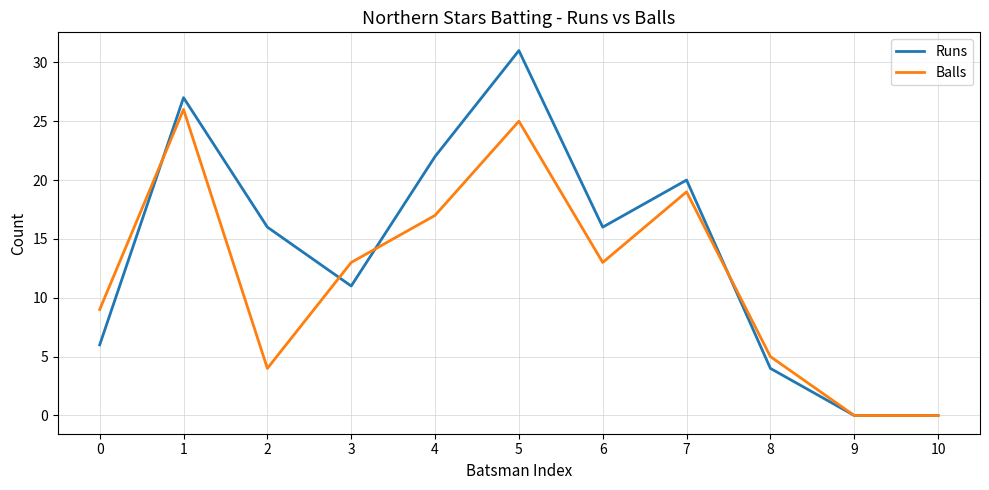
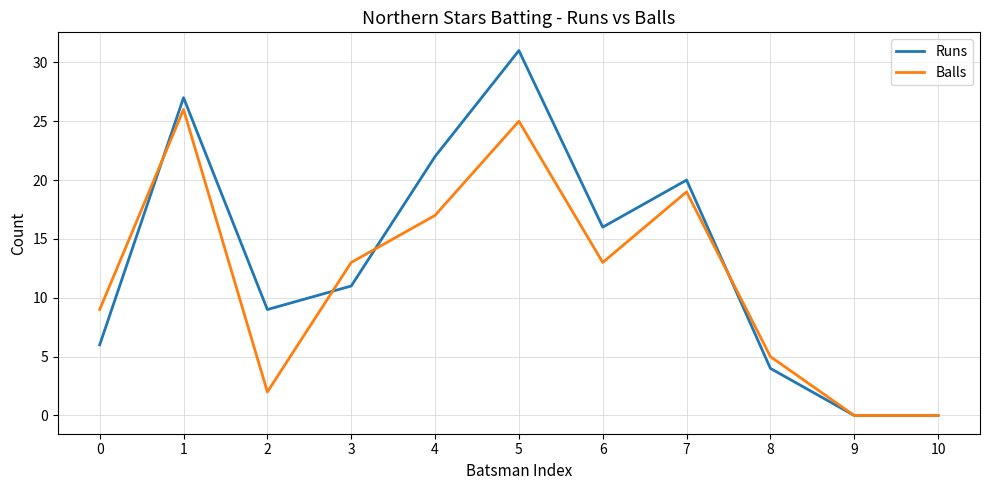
Runs, 2: 16 -> 9
Balls, 2: 4 -> 2
